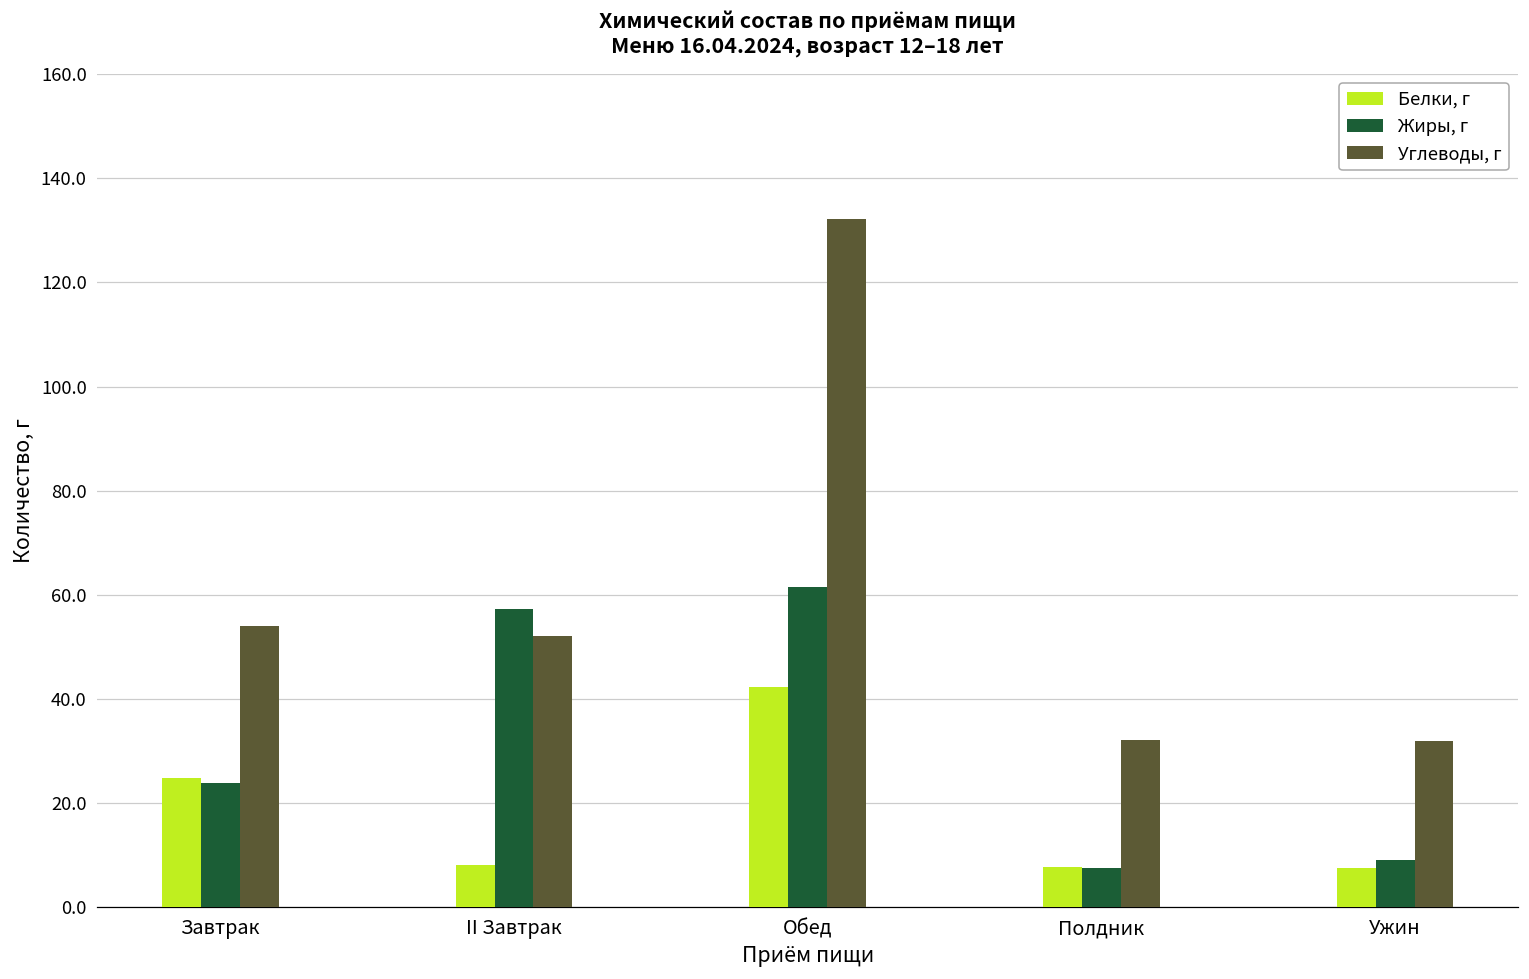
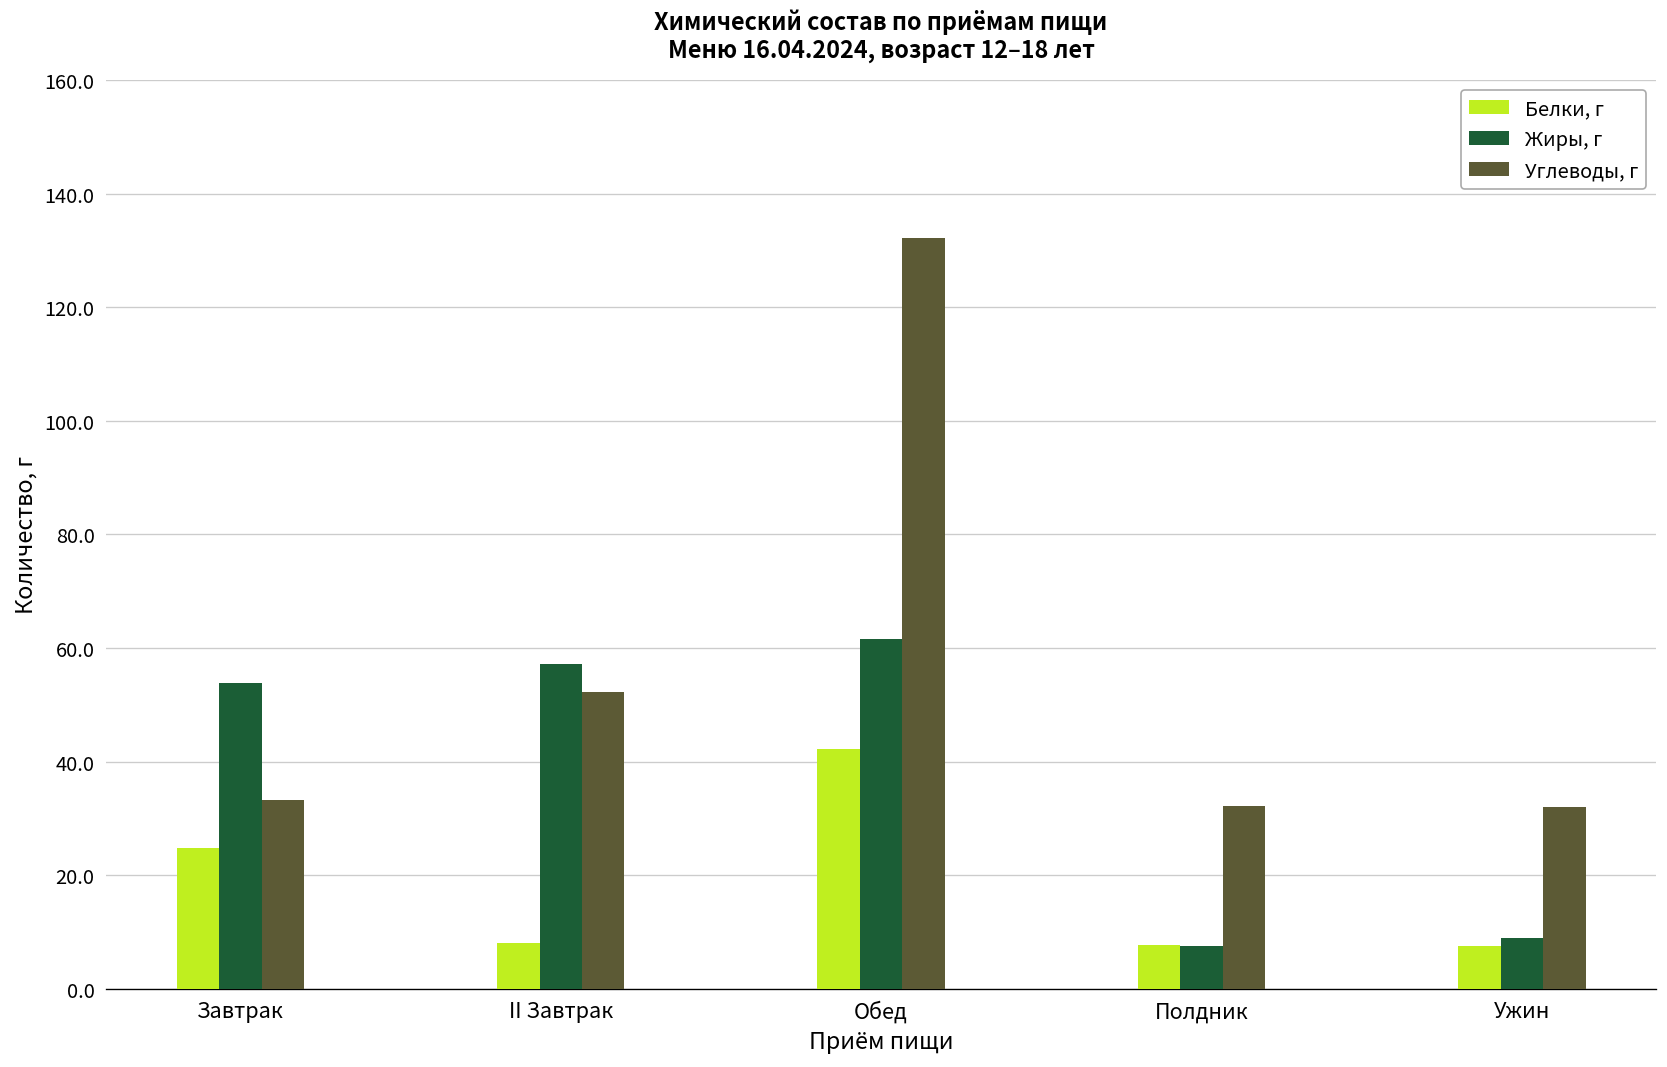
Жиры, г, Завтрак: 24 -> 54
Углеводы, г, Завтрак: 54 -> 33
